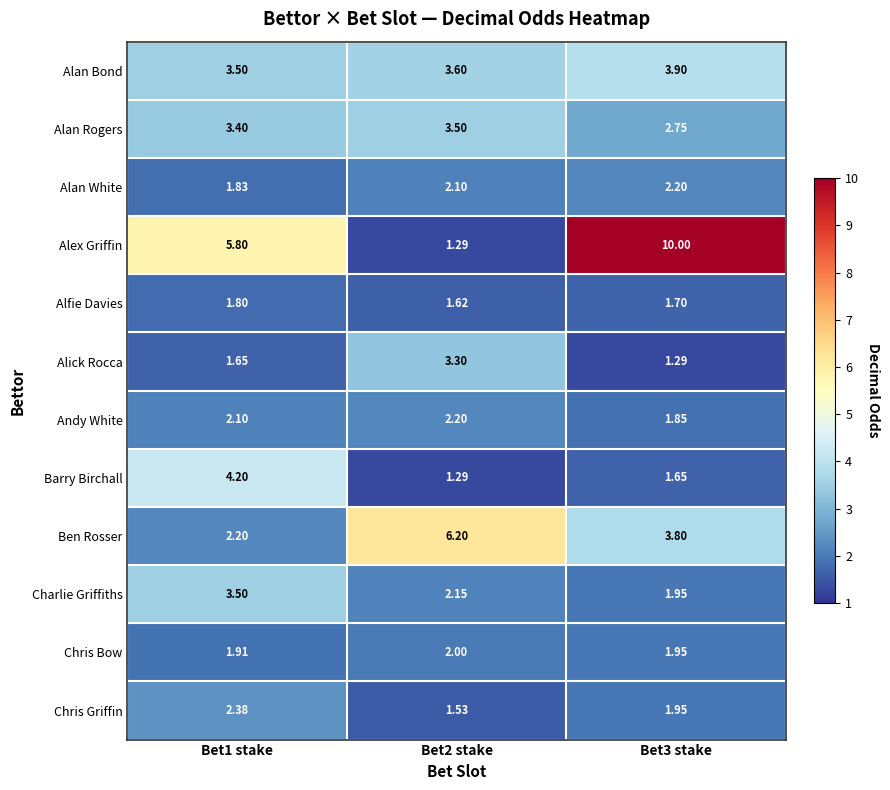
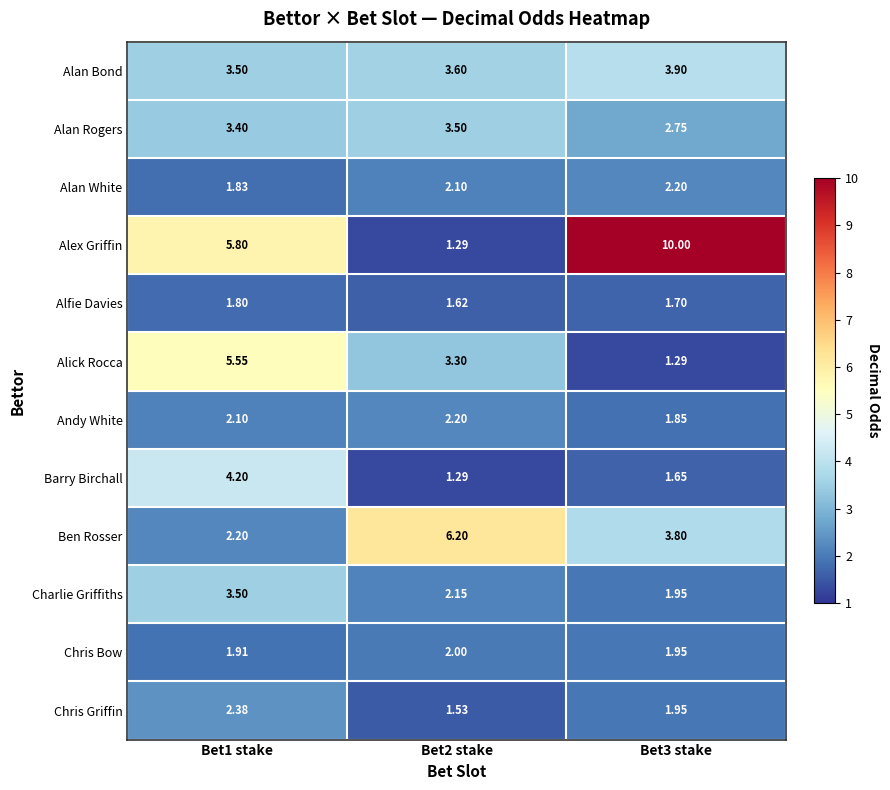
Alick Rocca, Bet1 stake: 1.65 -> 5.55
